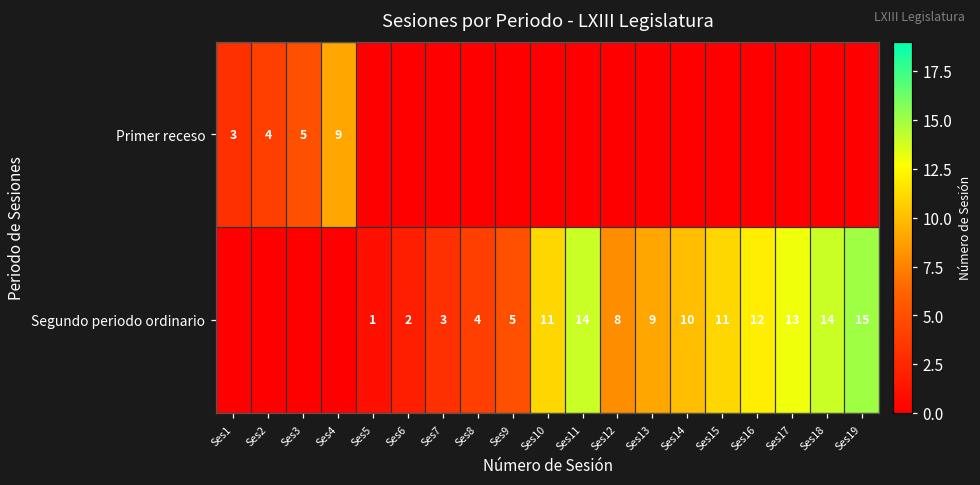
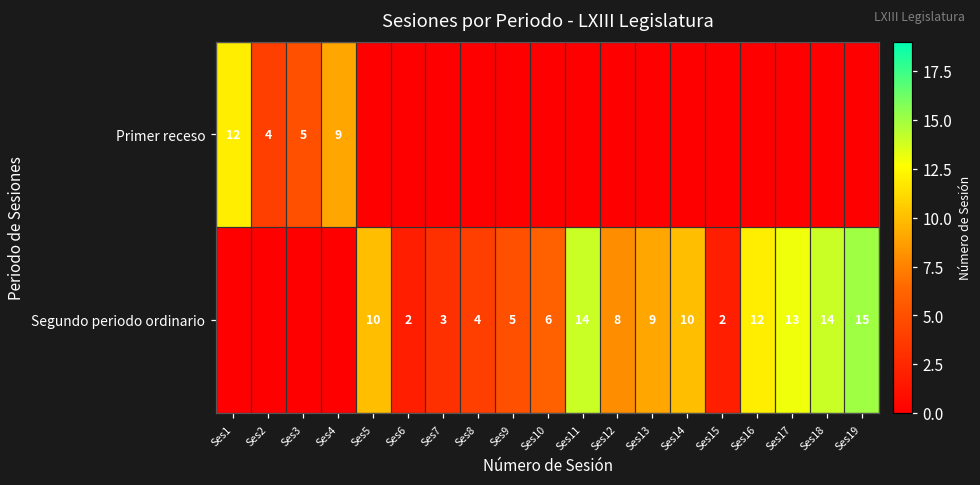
Primer receso, Ses1: 3 -> 12
Segundo periodo ordinario, Ses5: 1 -> 10
Segundo periodo ordinario, Ses10: 11 -> 6
Segundo periodo ordinario, Ses15: 11 -> 2
